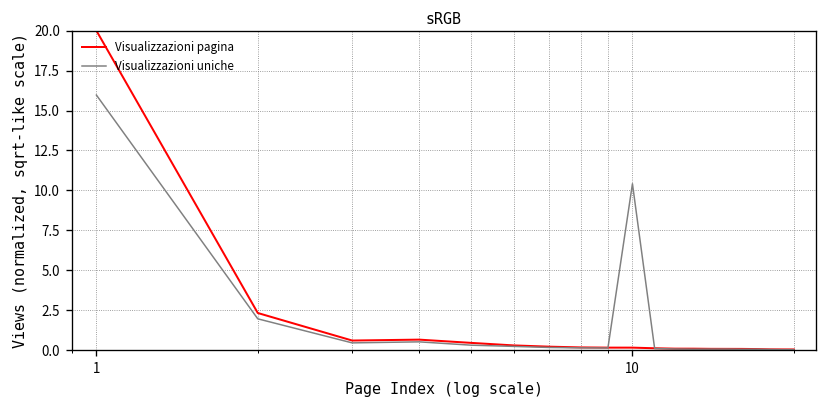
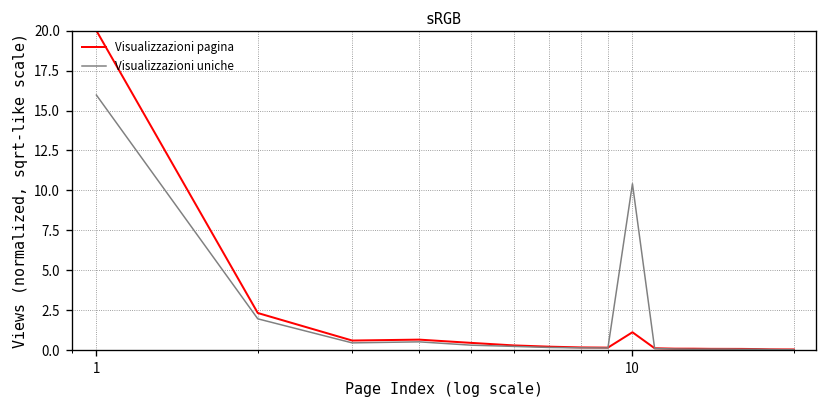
Visualizzazioni pagina, 10: 0.2 -> 1.1
